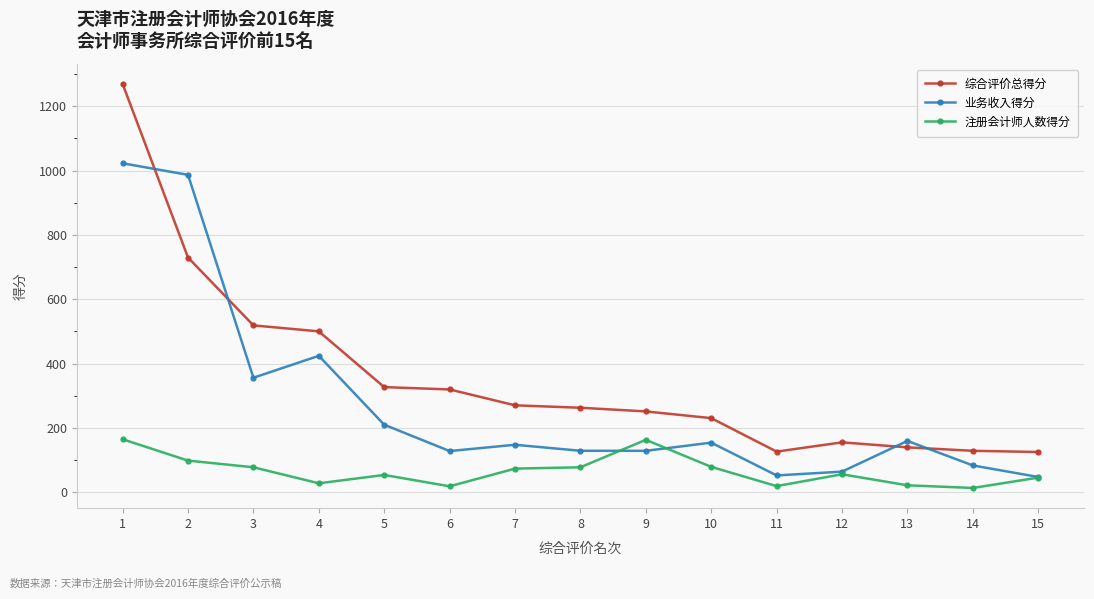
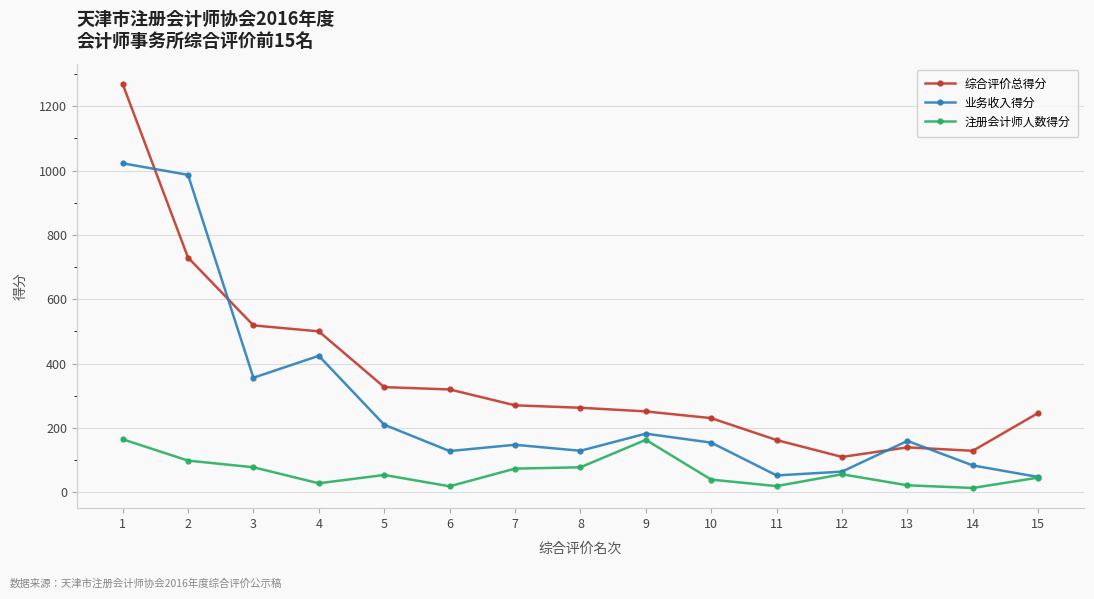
业务收入得分, 9: 130 -> 180
注册会计师人数得分, 10: 80 -> 40
综合评价总得分, 11: 130 -> 160
综合评价总得分, 12: 160 -> 110
综合评价总得分, 15: 130 -> 250
